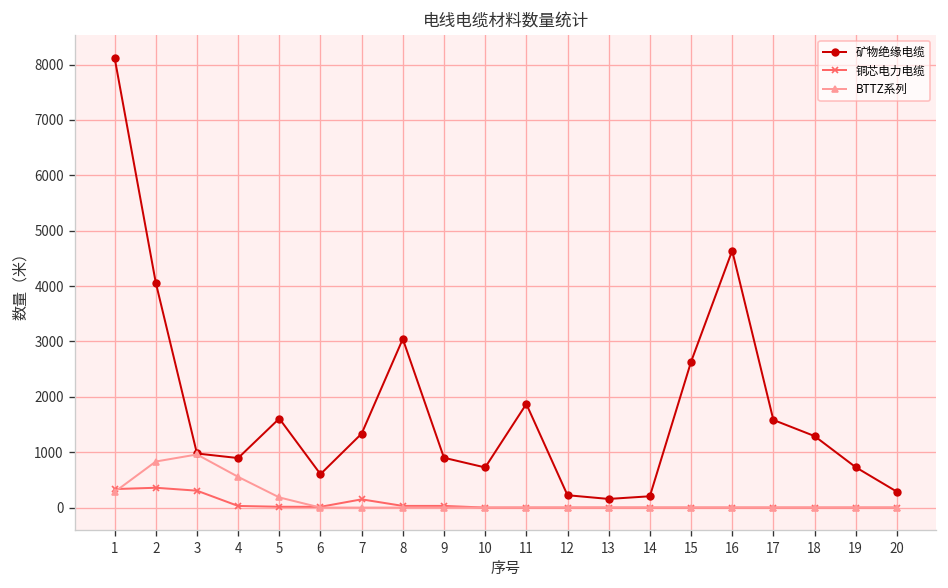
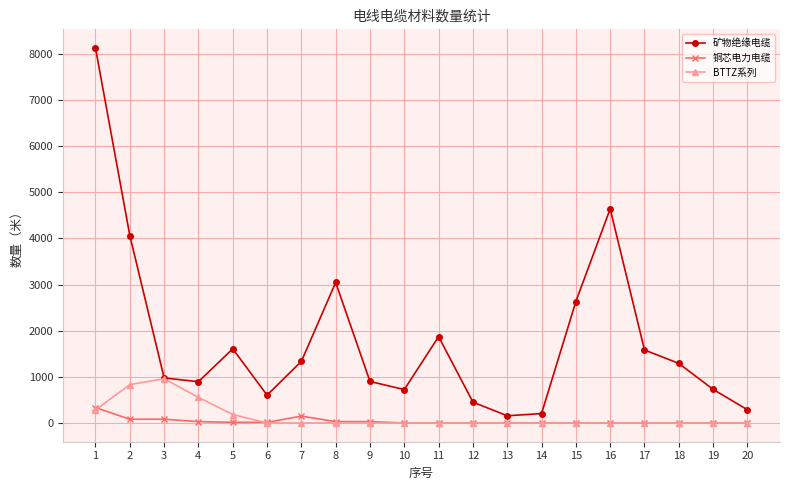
铜芯电力电缆, 2: 400 -> 100
铜芯电力电缆, 3: 300 -> 100
矿物绝缘电缆, 12: 200 -> 500
